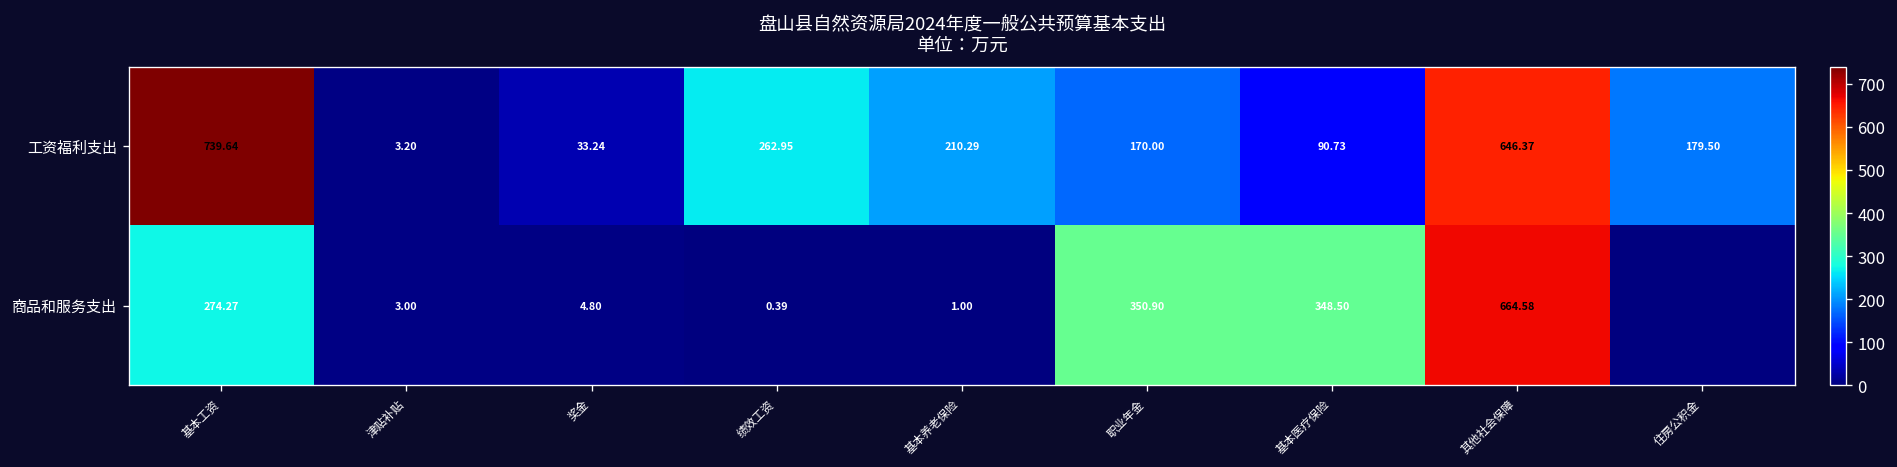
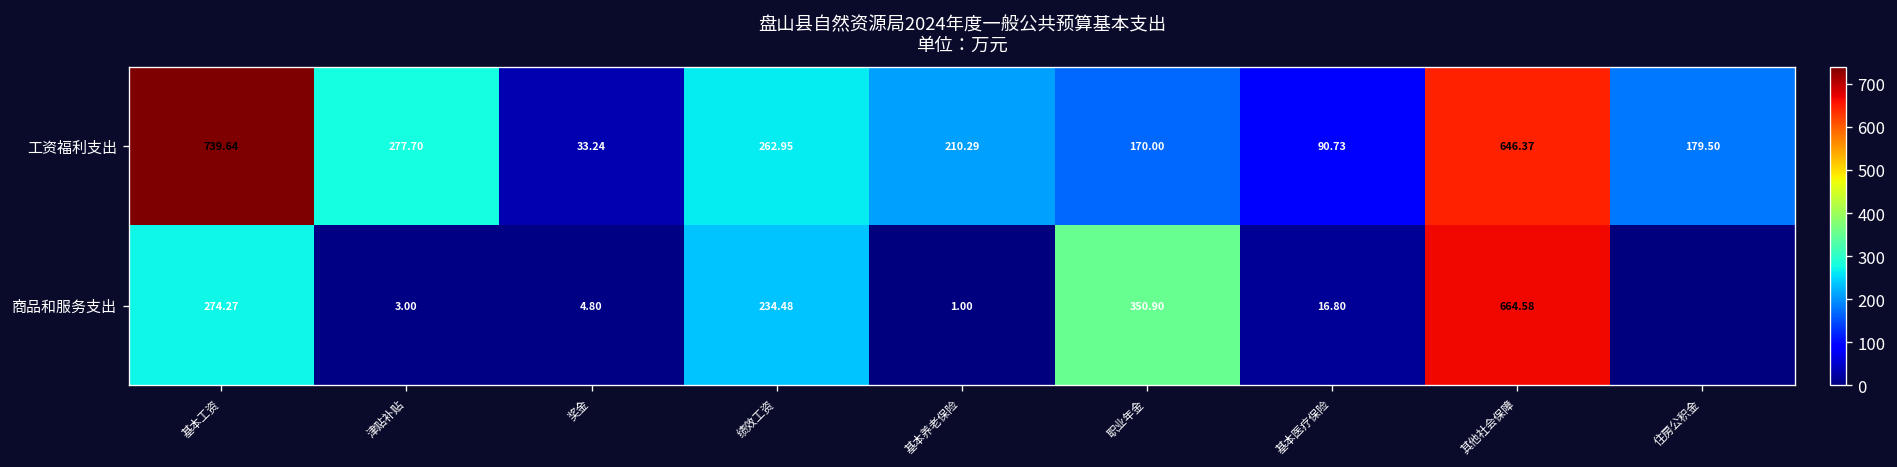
工资福利支出, 津贴补贴: 3.20 -> 277.70
商品和服务支出, 绩效工资: 0.39 -> 234.48
商品和服务支出, 基本医疗保险: 348.50 -> 16.80
